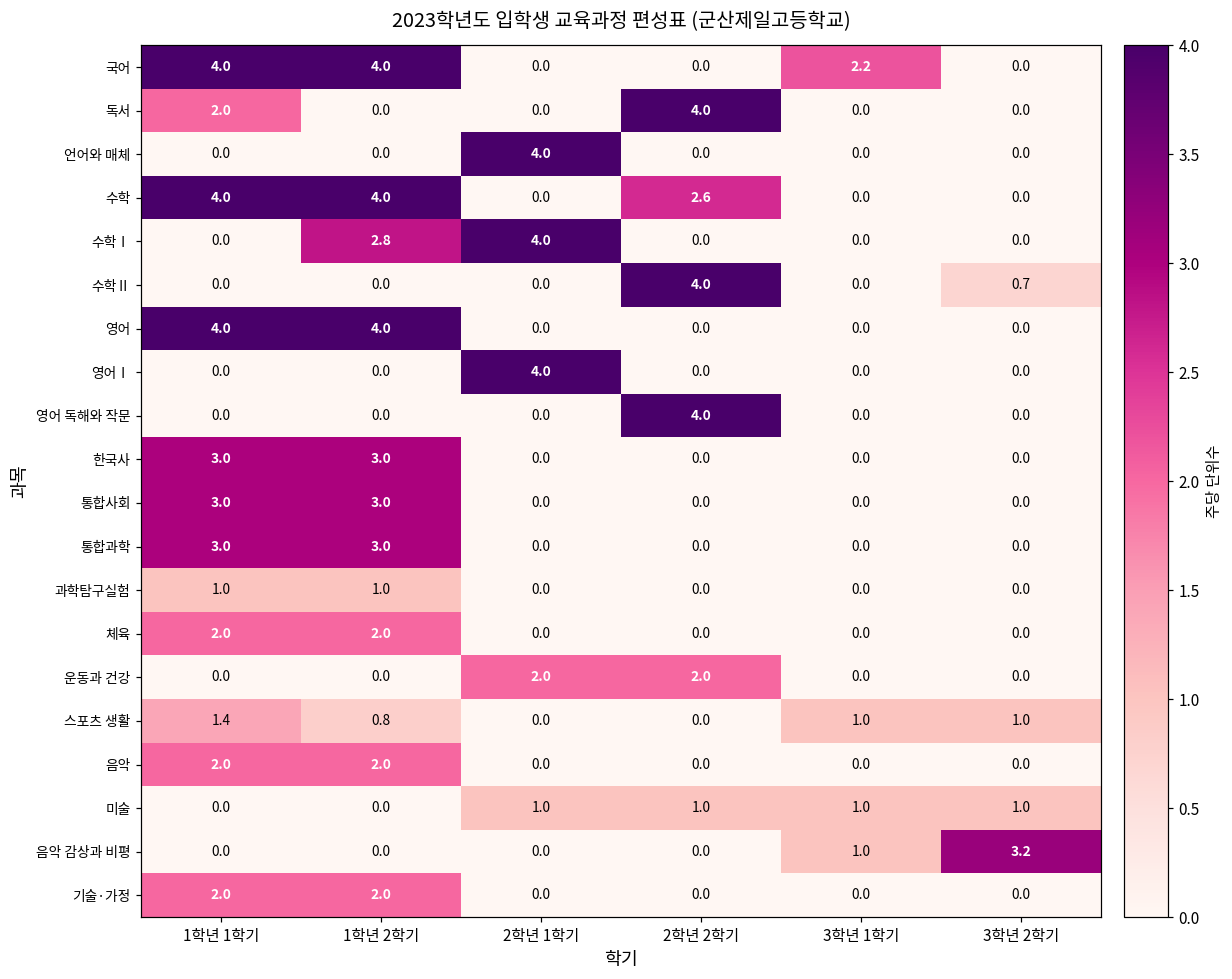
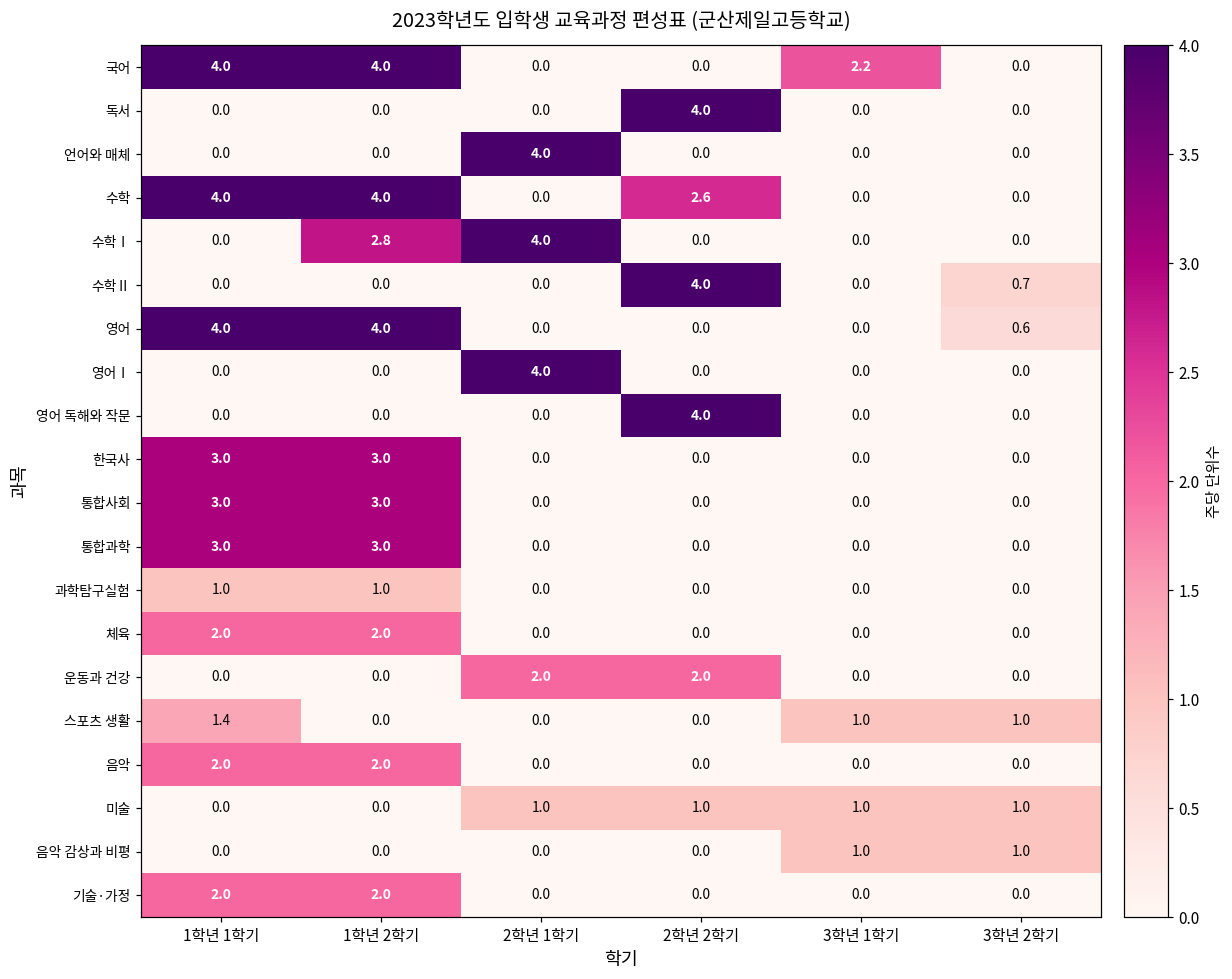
독서, 1학년 1학기: 2.0 -> 0.0
영어, 3학년 2학기: 0.0 -> 0.6
스포츠 생활, 1학년 2학기: 0.8 -> 0.0
음악 감상과 비평, 3학년 2학기: 3.2 -> 1.0
